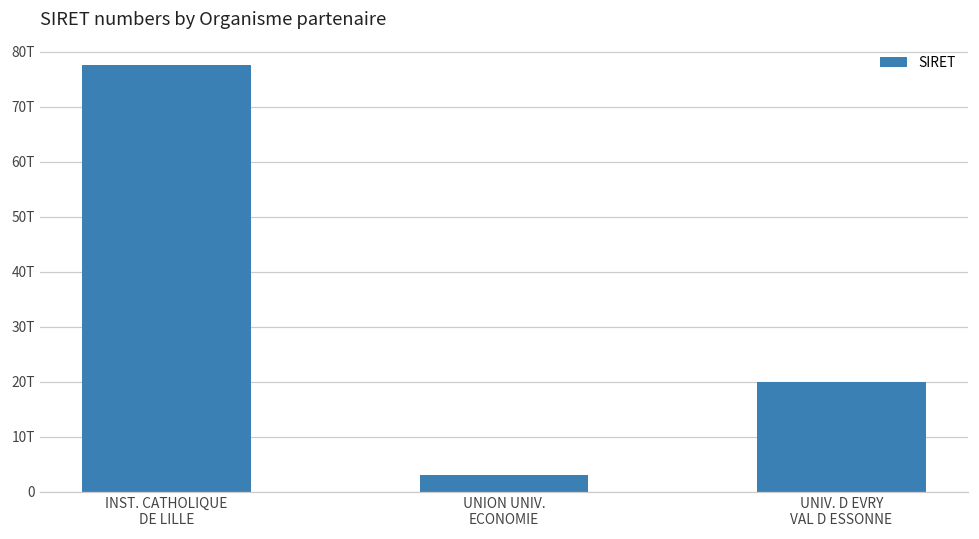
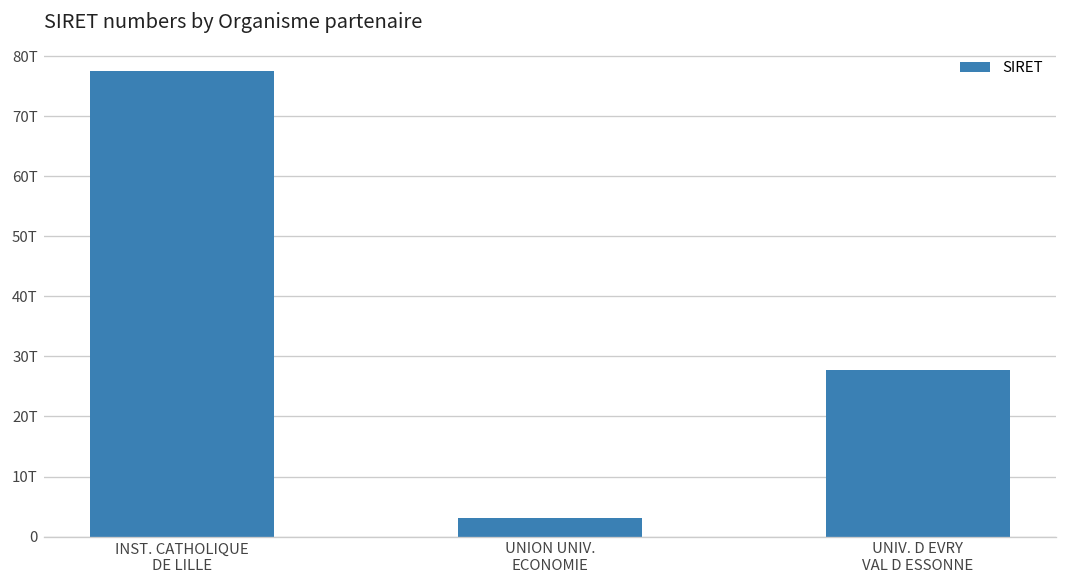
UNIV. D EVRY VAL D ESSONNE: 20T -> 28T
